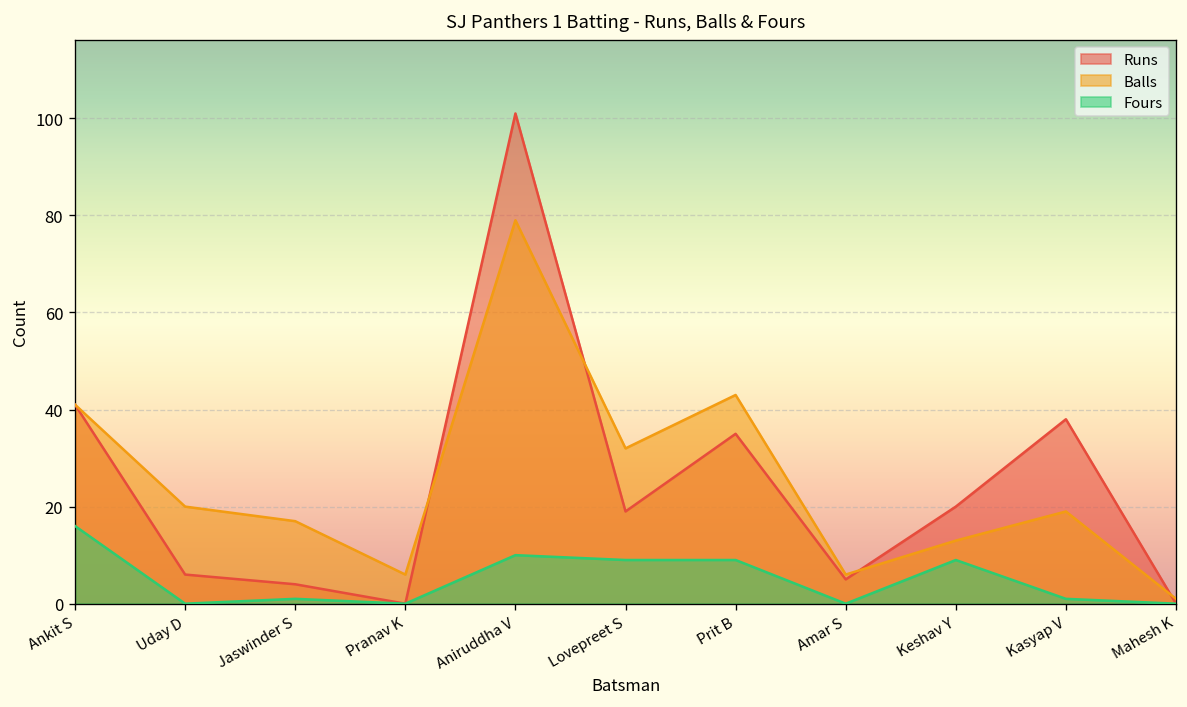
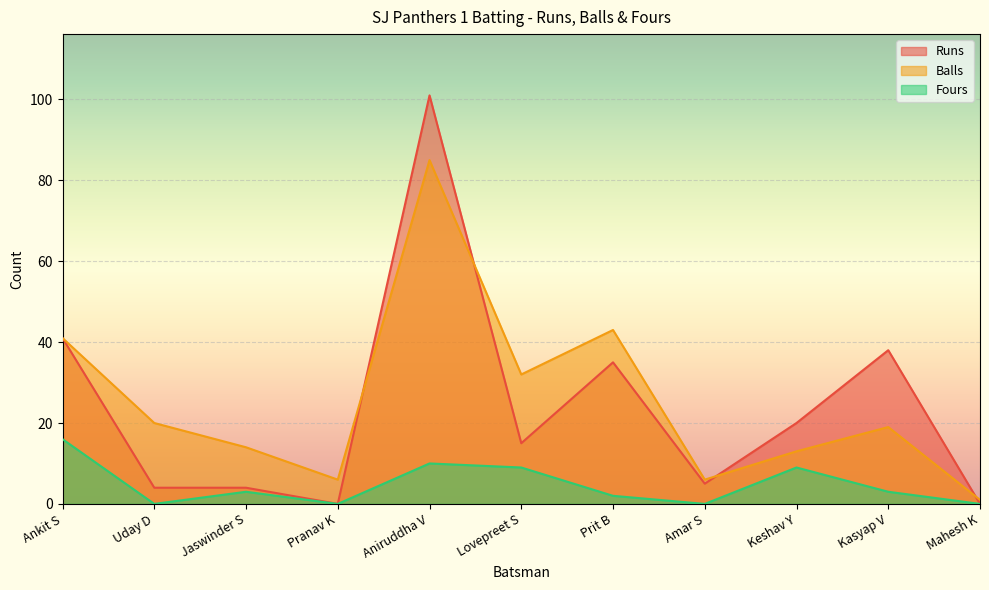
Runs, Uday D: 6 -> 4
Balls, Jaswinder S: 17 -> 14
Fours, Jaswinder S: 1 -> 3
Balls, Aniruddha V: 79 -> 85
Runs, Lovepreet S: 19 -> 15
Fours, Prit B: 9 -> 2
Fours, Kasyap V: 1 -> 3
